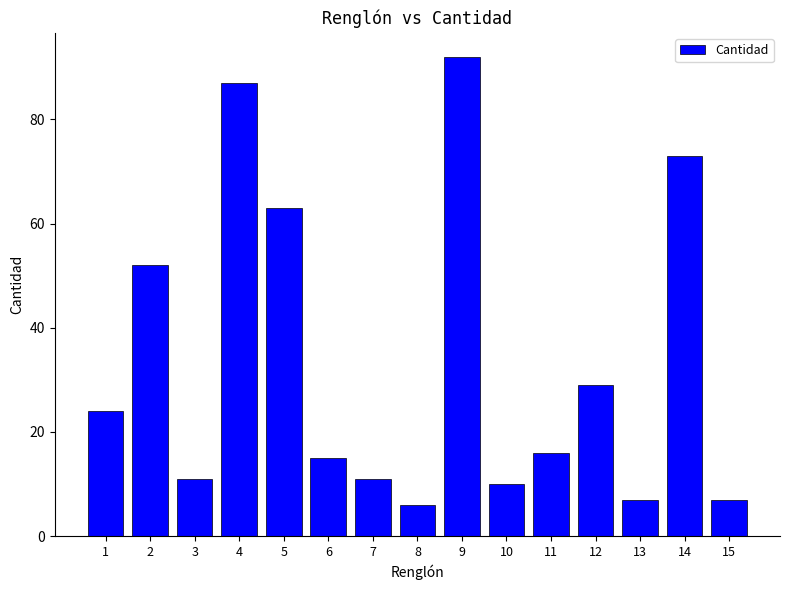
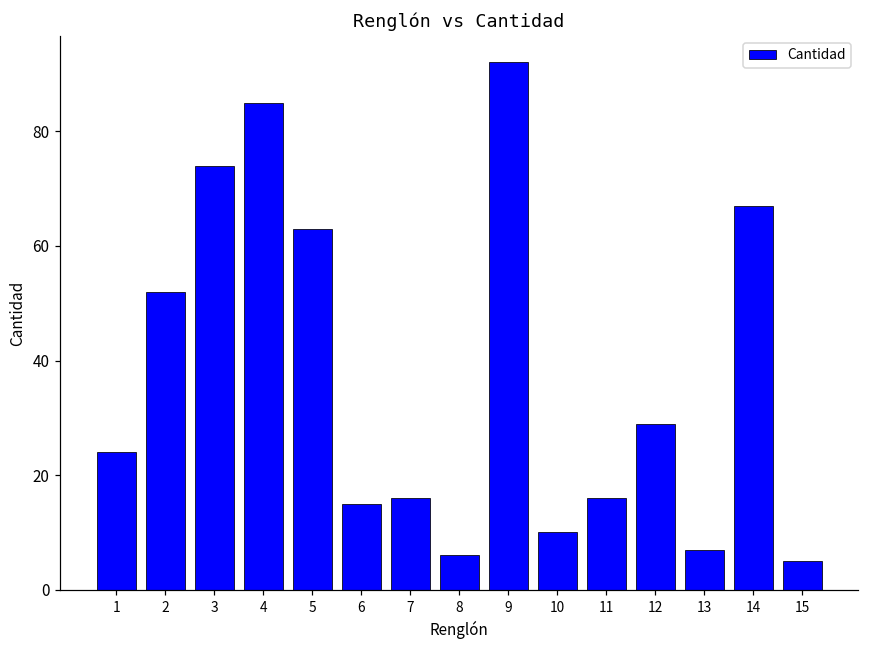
3: 11 -> 74
4: 87 -> 85
7: 11 -> 16
14: 73 -> 67
15: 7 -> 5
